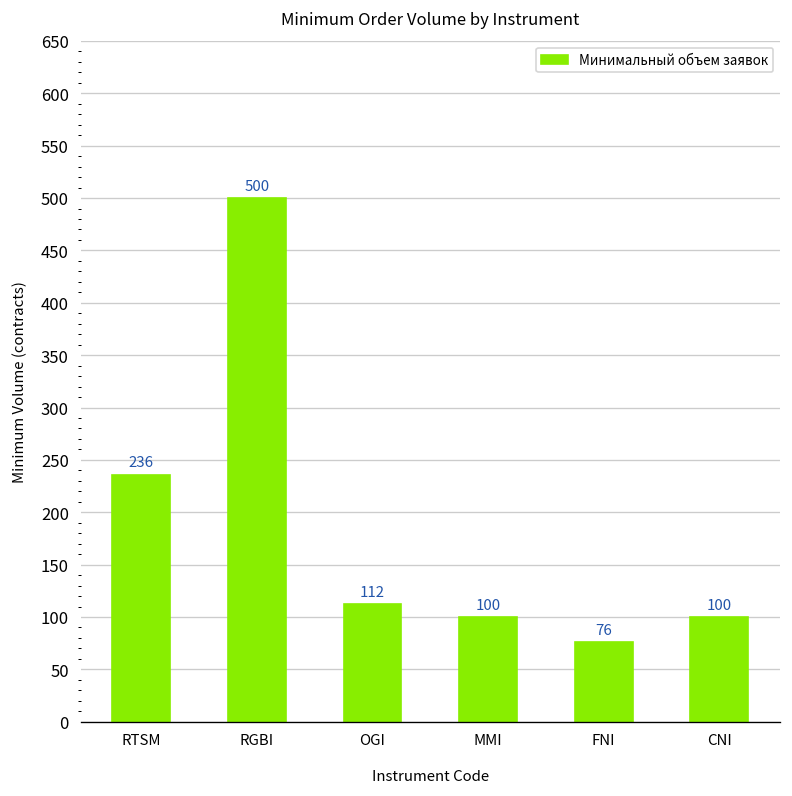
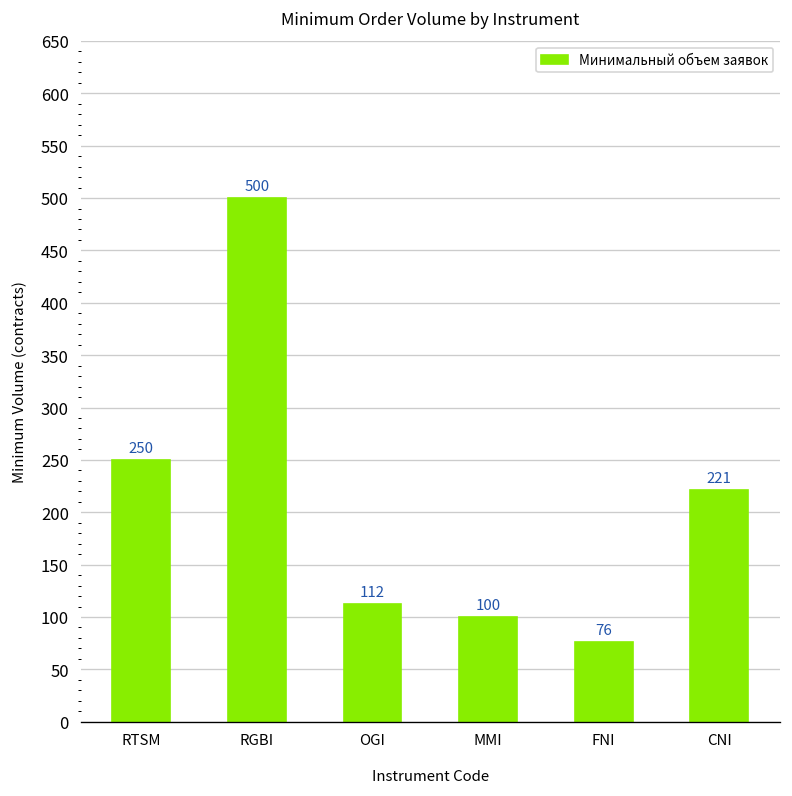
RTSM: 236 -> 250
CNI: 100 -> 221
